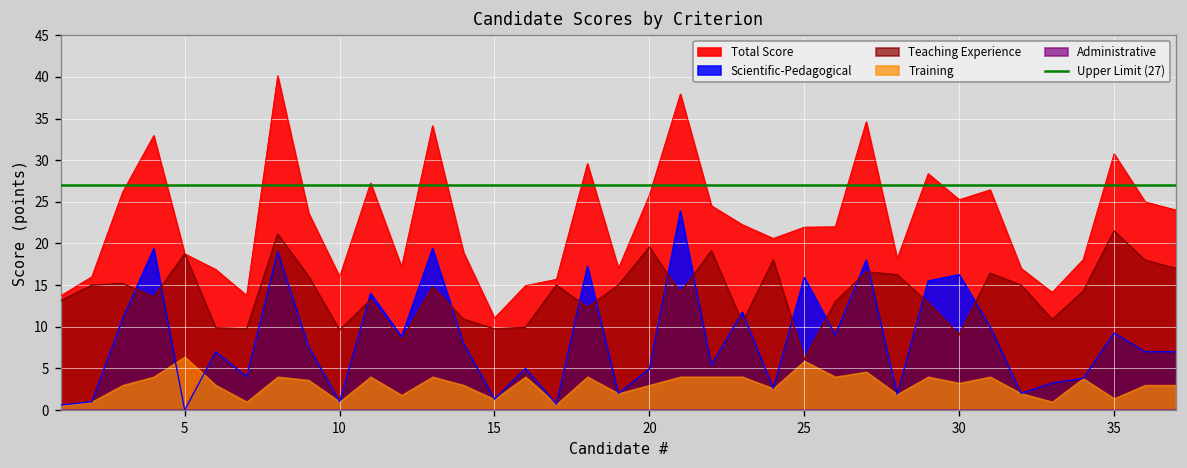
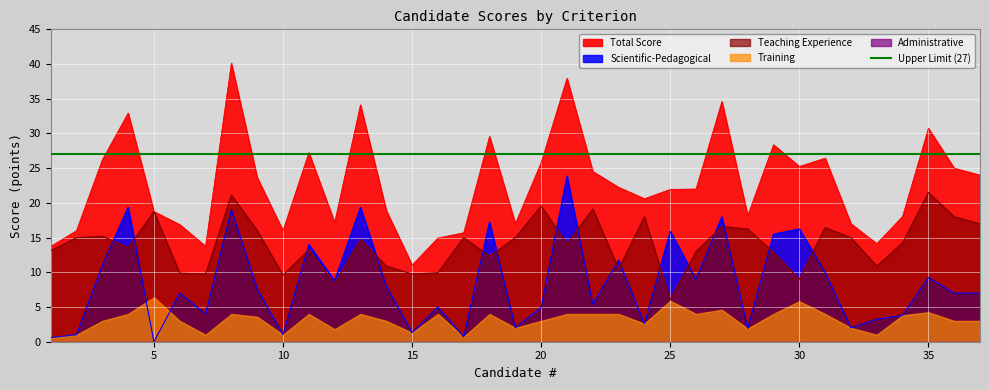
Training, 30: 3 -> 6
Training, 35: 1 -> 4
